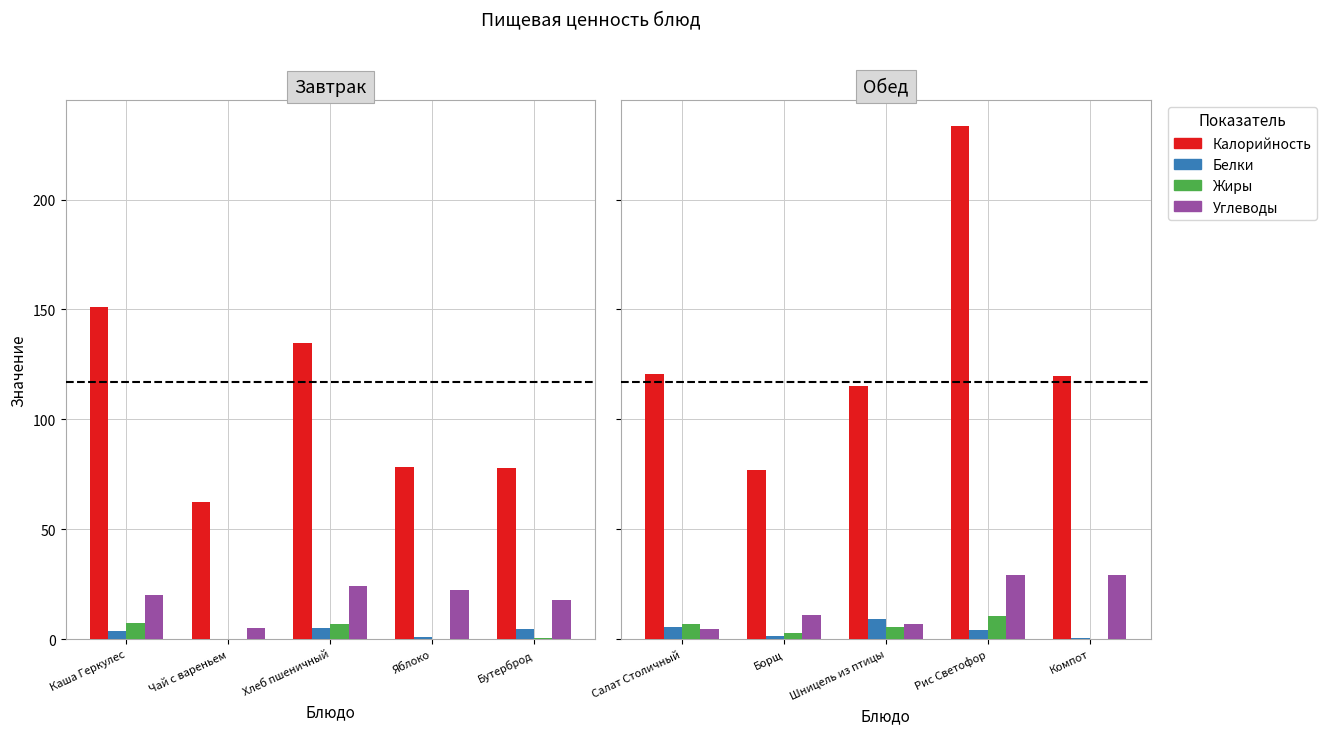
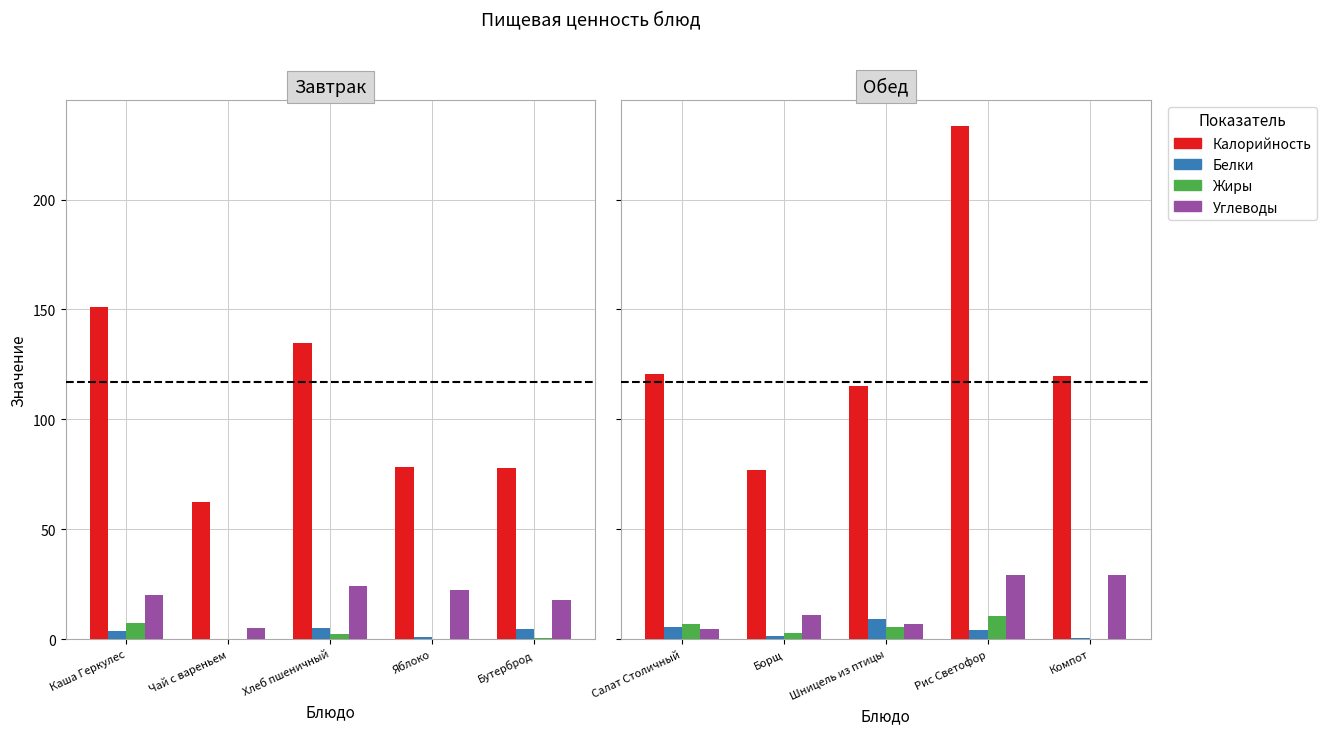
Завтрак, Жиры, Хлеб пшеничный: 7 -> 2
